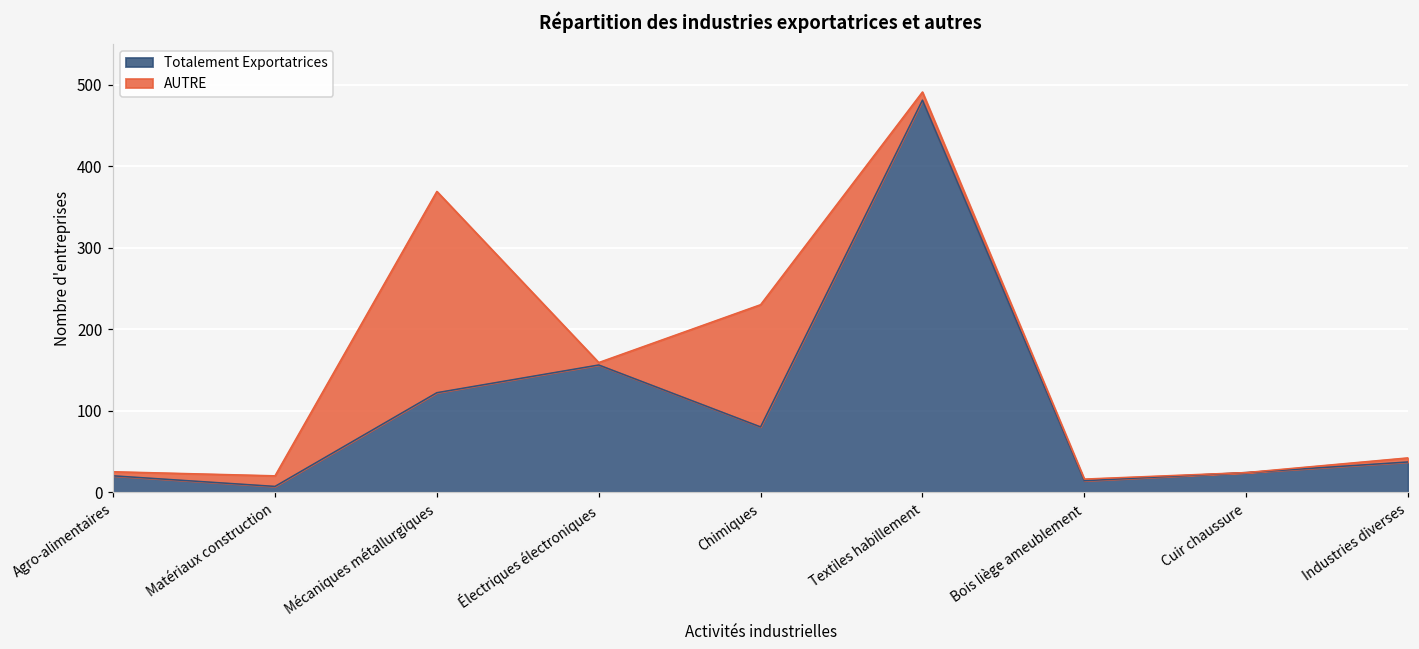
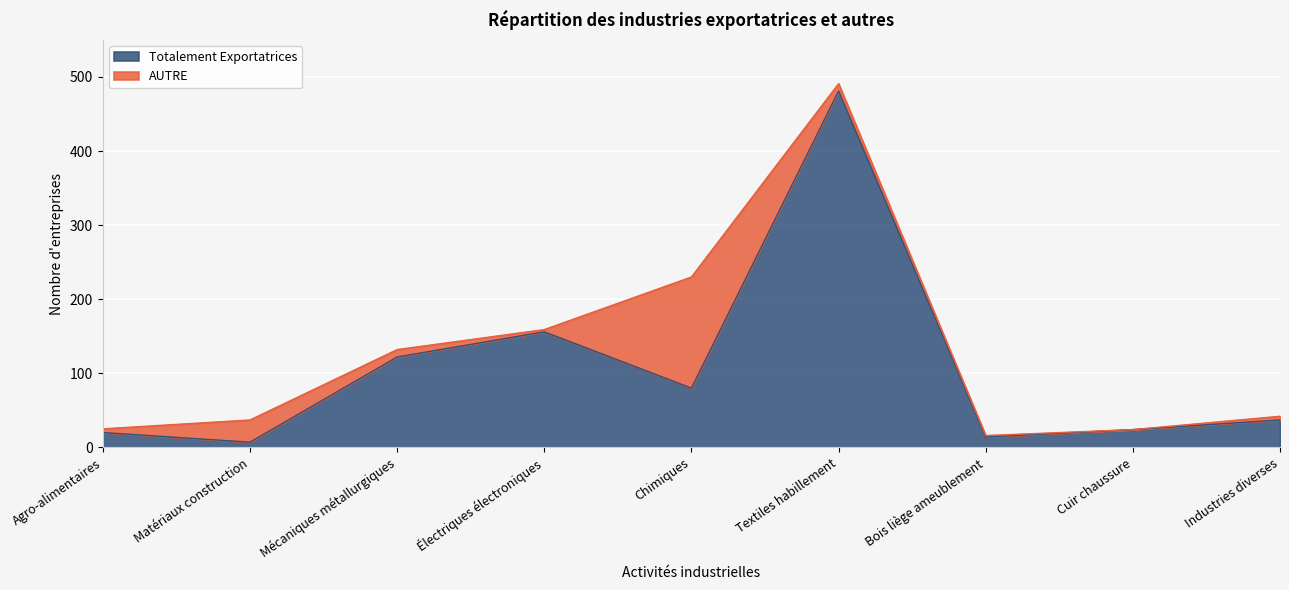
AUTRE, Matériaux construction: 10 -> 30
AUTRE, Mécaniques métallurgiques: 250 -> 10
